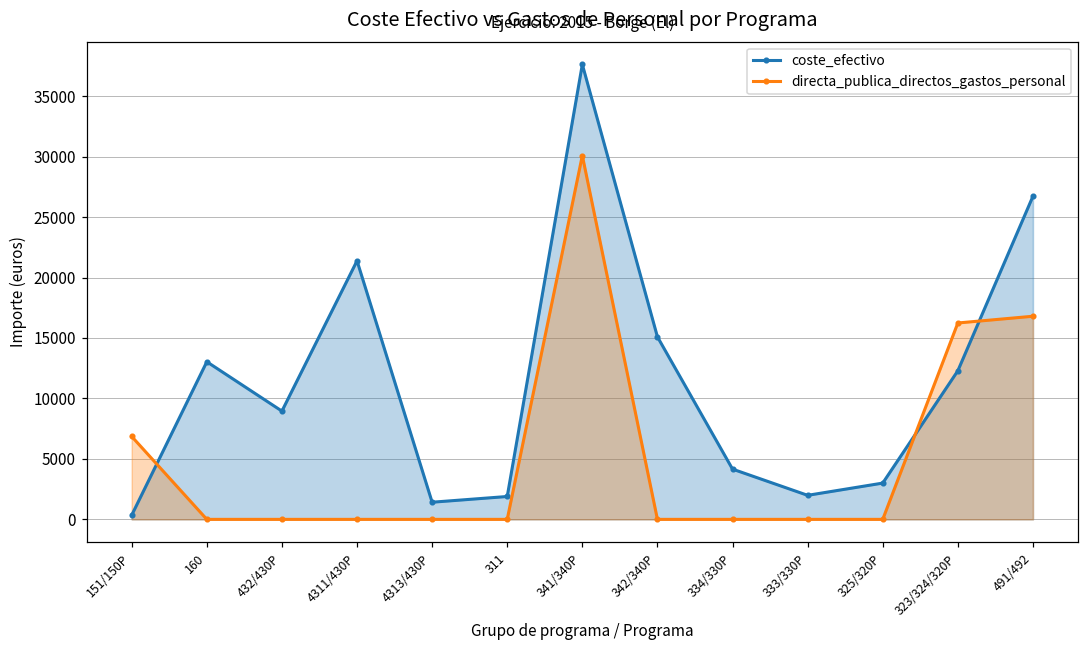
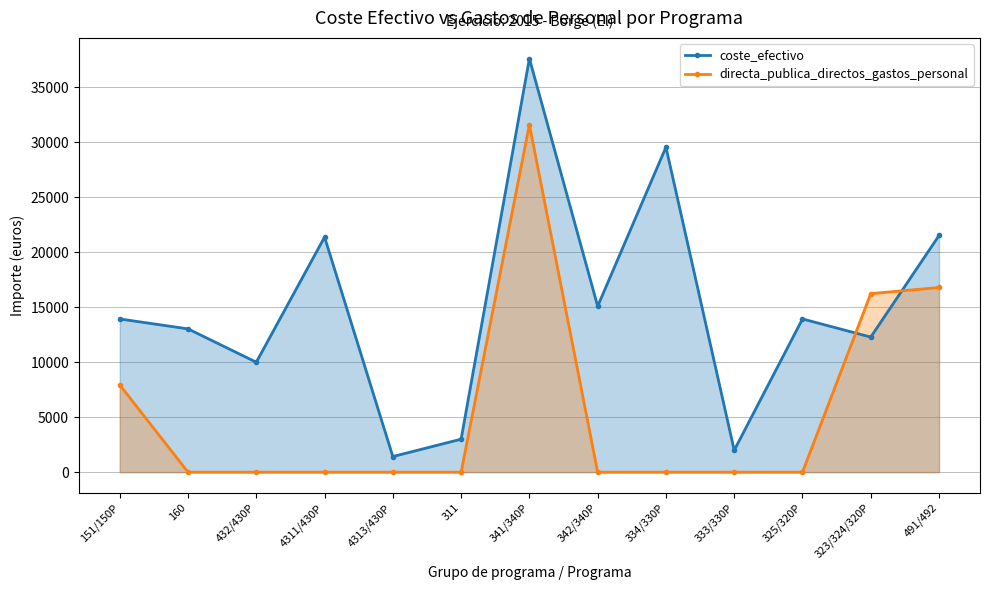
coste_efectivo, 151/150P: 300 -> 13900
directa_publica_directos_gastos_personal, 151/150P: 6900 -> 7900
coste_efectivo, 432/430P: 9000 -> 10000
coste_efectivo, 311: 1900 -> 3000
directa_publica_directos_gastos_personal, 341/340P: 30100 -> 31600
coste_efectivo, 334/330P: 4200 -> 29600
coste_efectivo, 325/320P: 3000 -> 13900
coste_efectivo, 491/492: 26700 -> 21500
